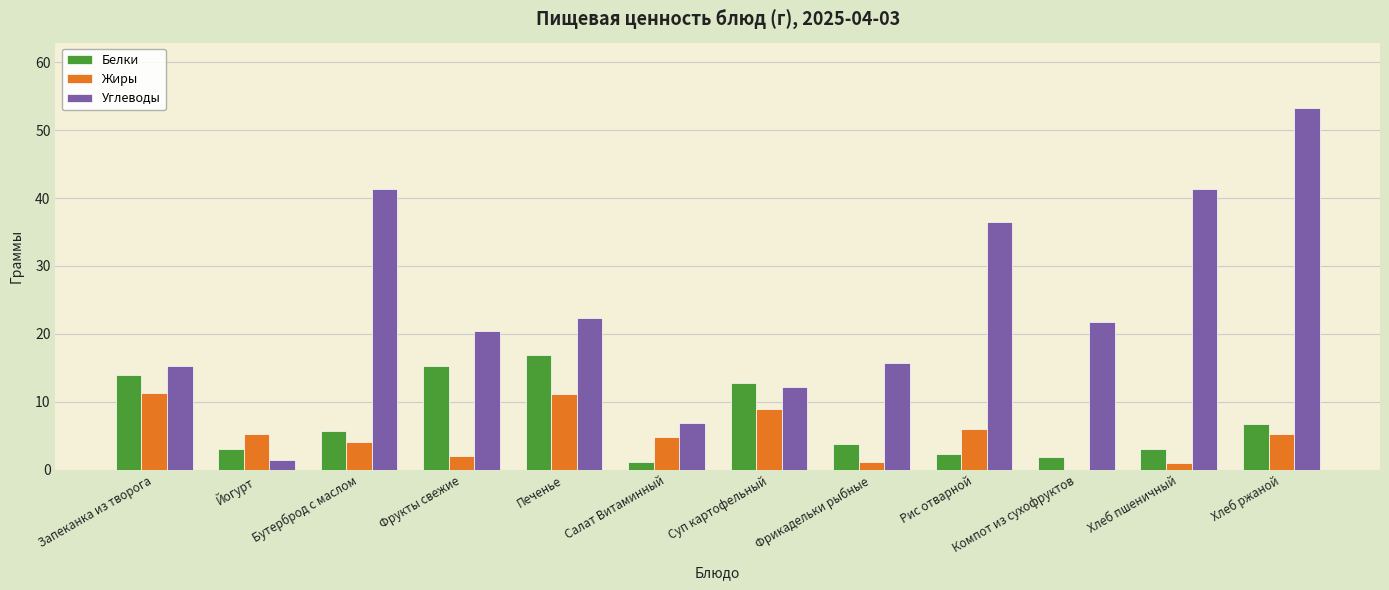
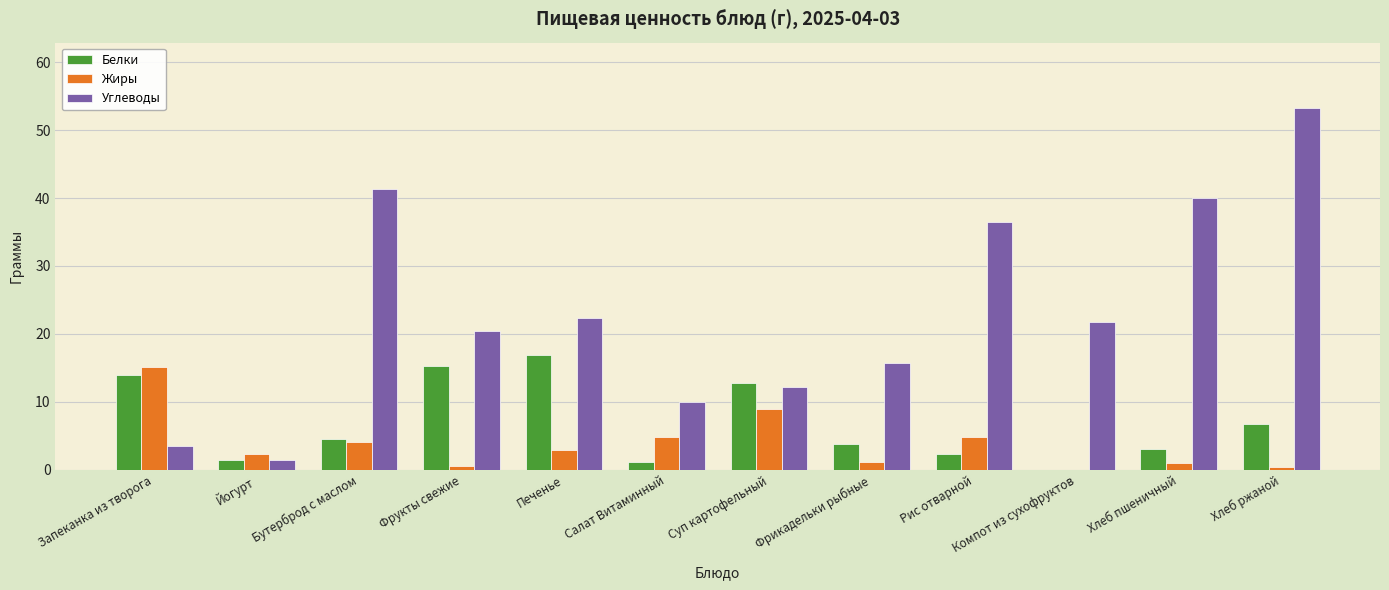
Жиры, Запеканка из творога: 11 -> 15
Углеводы, Запеканка из творога: 15 -> 4
Белки, Йогурт: 3 -> 1
Жиры, Йогурт: 5 -> 2
Белки, Бутерброд с маслом: 6 -> 5
Жиры, Фрукты свежие: 2 -> 1
Жиры, Печенье: 11 -> 3
Углеводы, Салат Витаминный: 7 -> 10
Жиры, Рис отварной: 6 -> 5
Белки, Компот из сухофруктов: 2 -> 0
Углеводы, Хлеб пшеничный: 41 -> 40
Жиры, Хлеб ржаной: 5 -> 0
